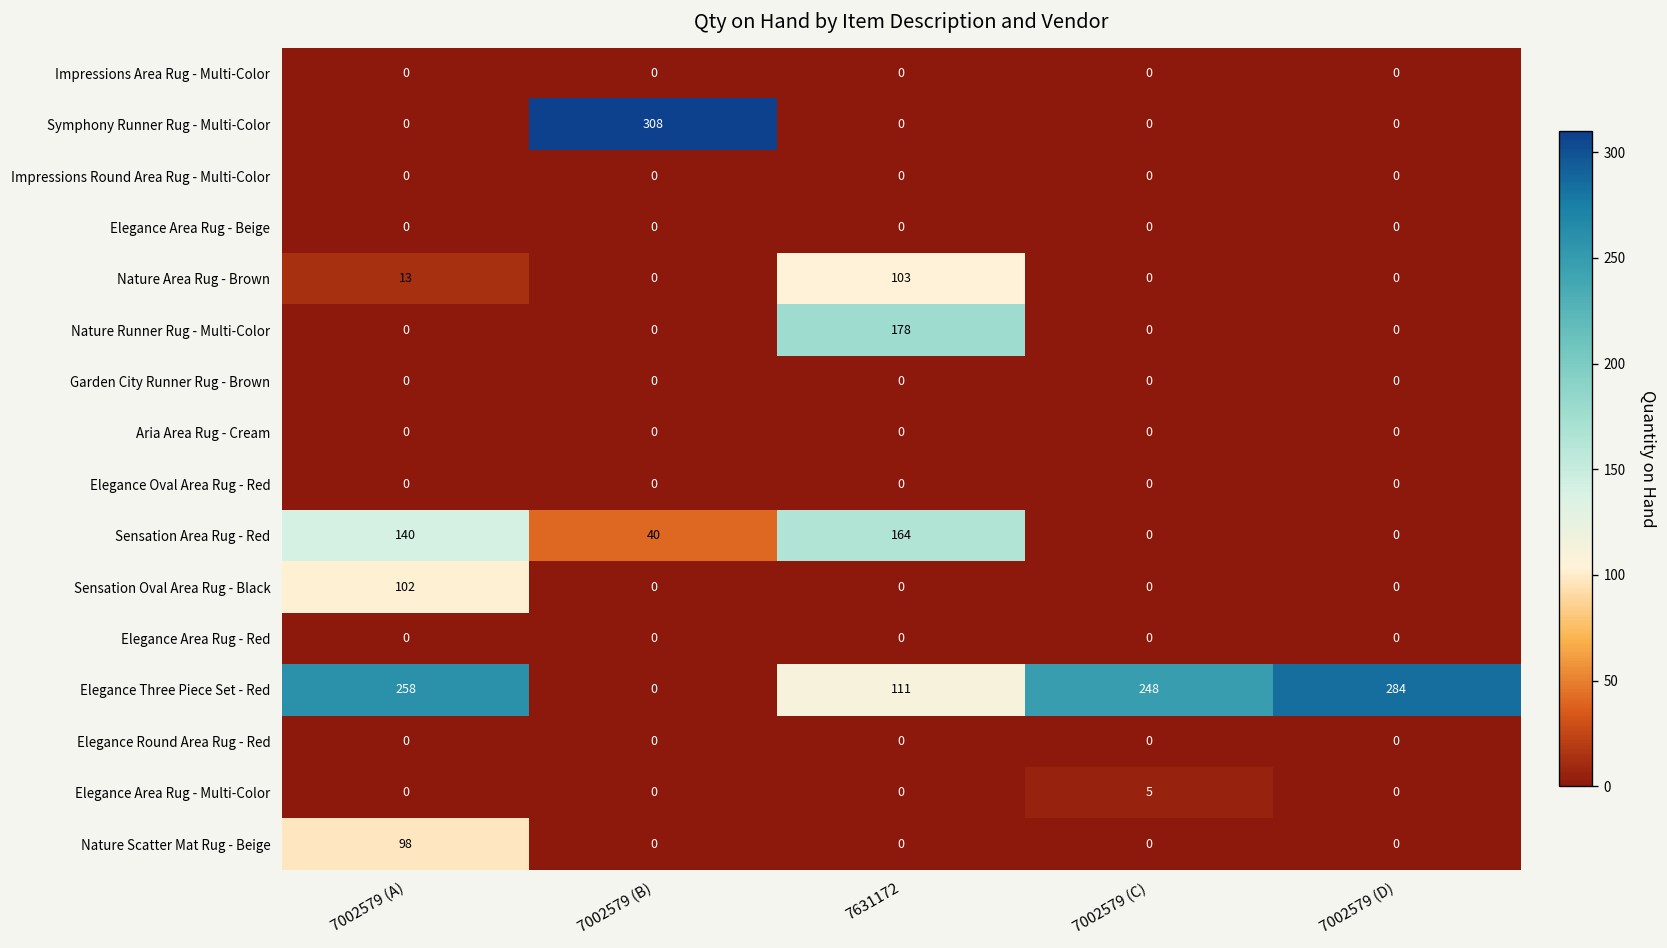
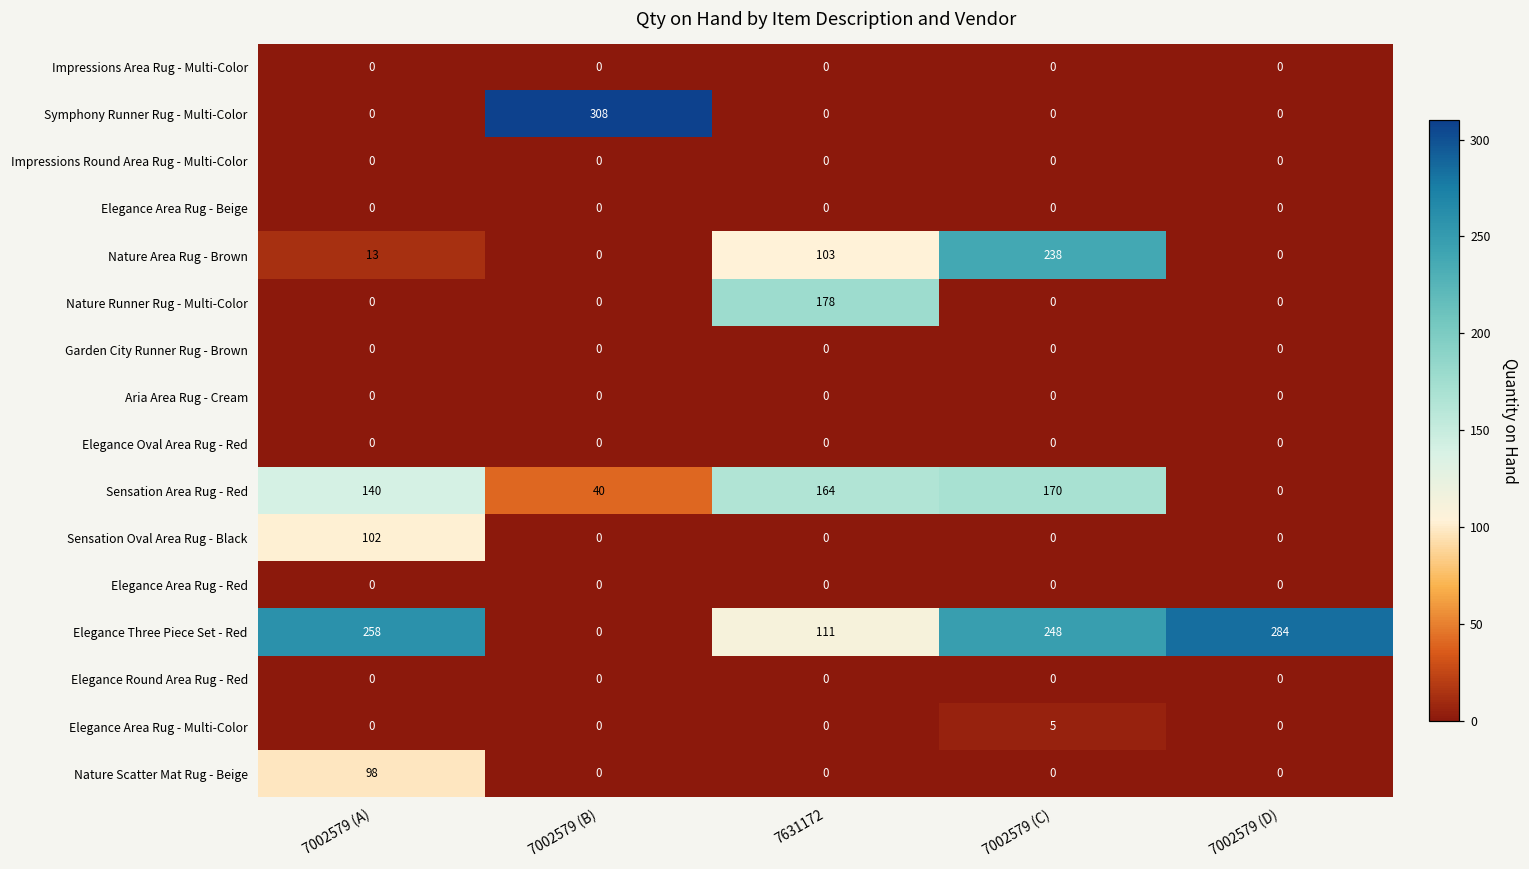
Nature Area Rug - Brown, 7002579 (C): 0 -> 238
Sensation Area Rug - Red, 7002579 (C): 0 -> 170
